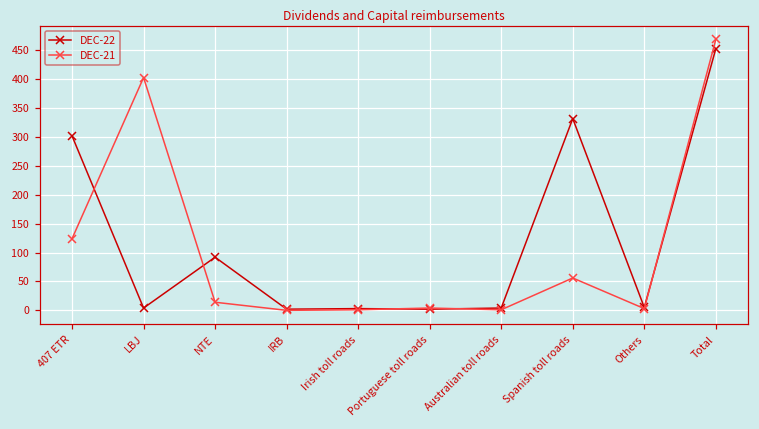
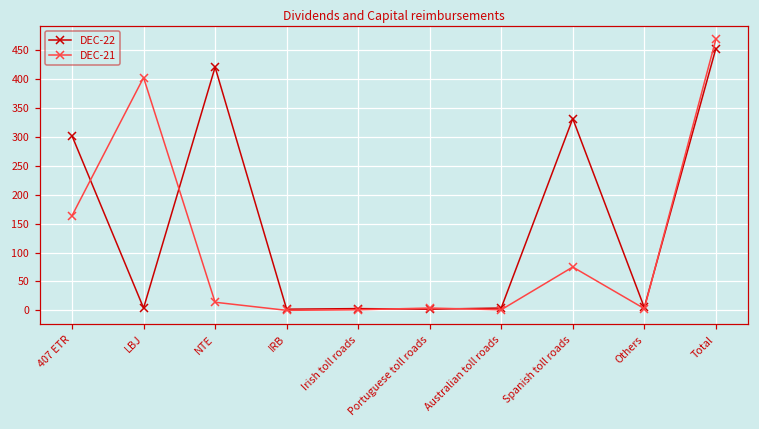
DEC-21, 407 ETR: 120 -> 160
DEC-22, NTE: 90 -> 420
DEC-21, Spanish toll roads: 60 -> 80
